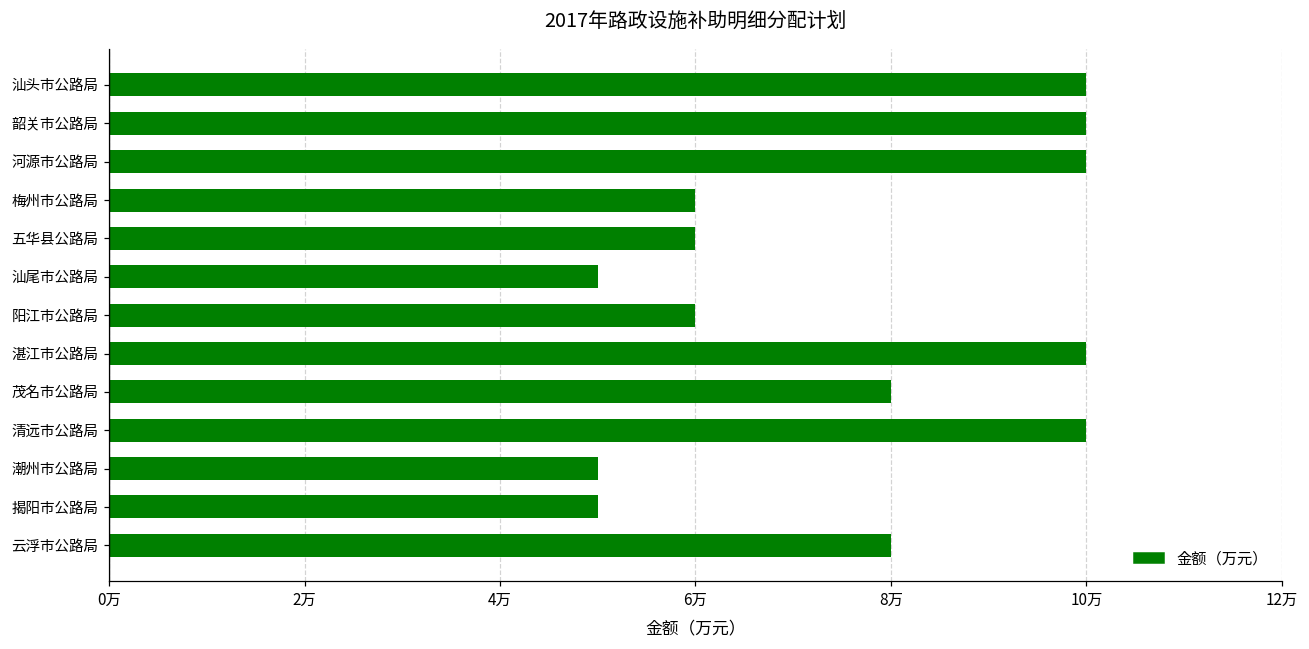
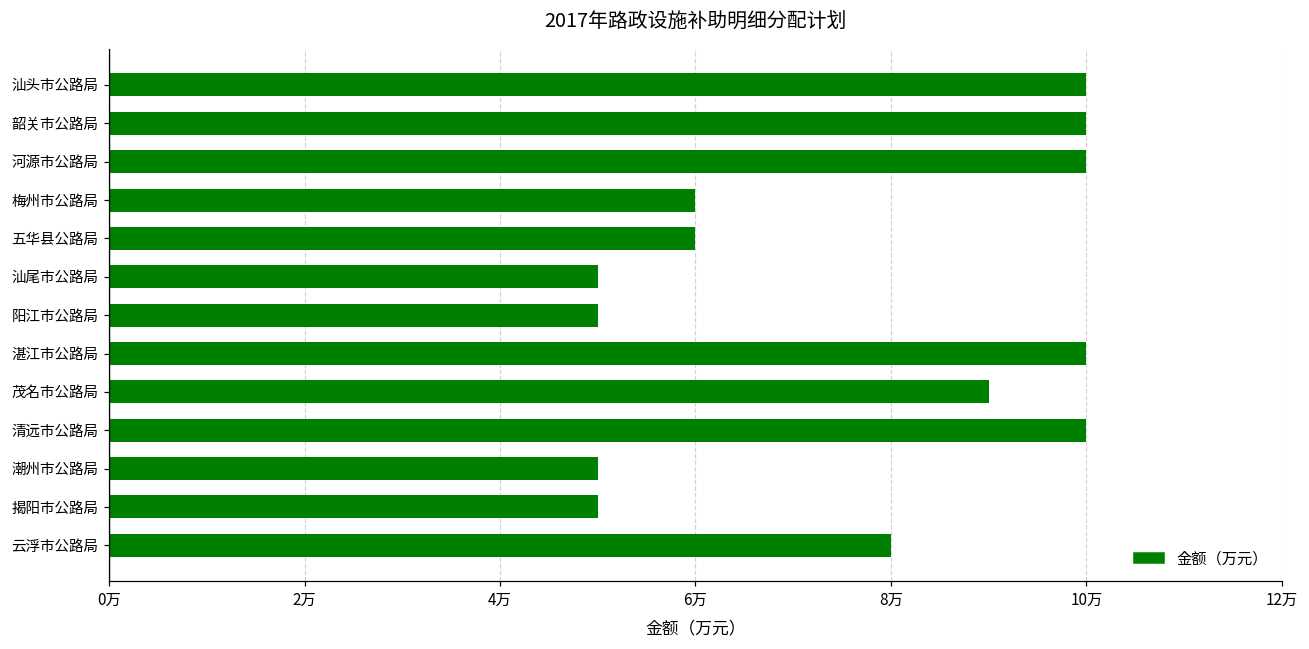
阳江市公路局: 6万 -> 5万
茂名市公路局: 8万 -> 9万
